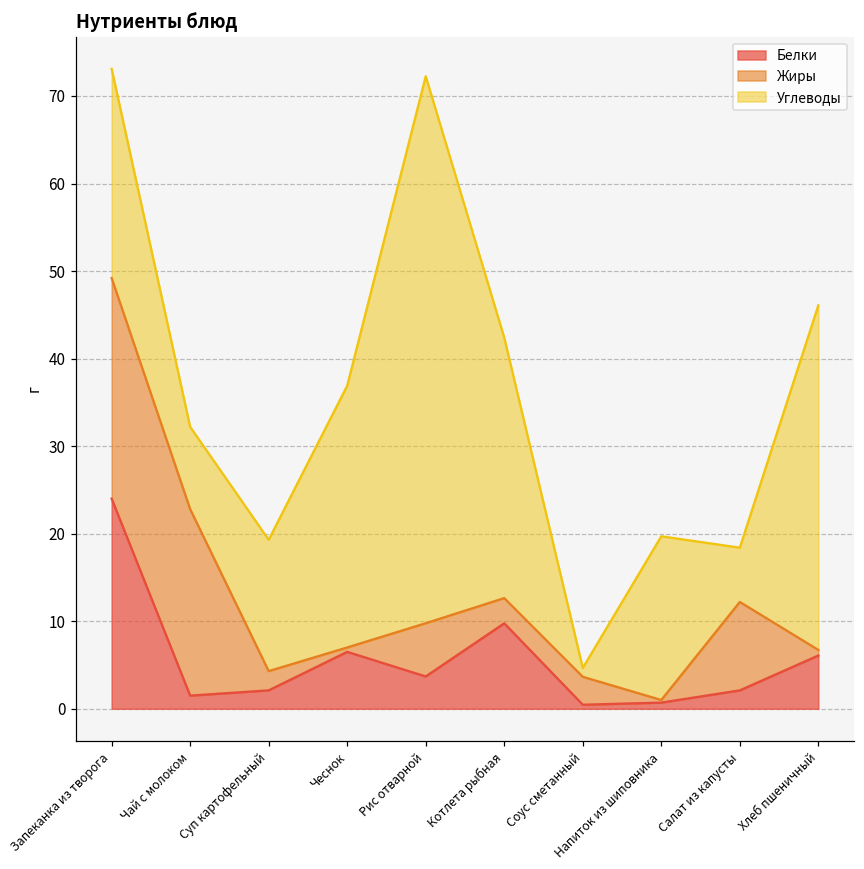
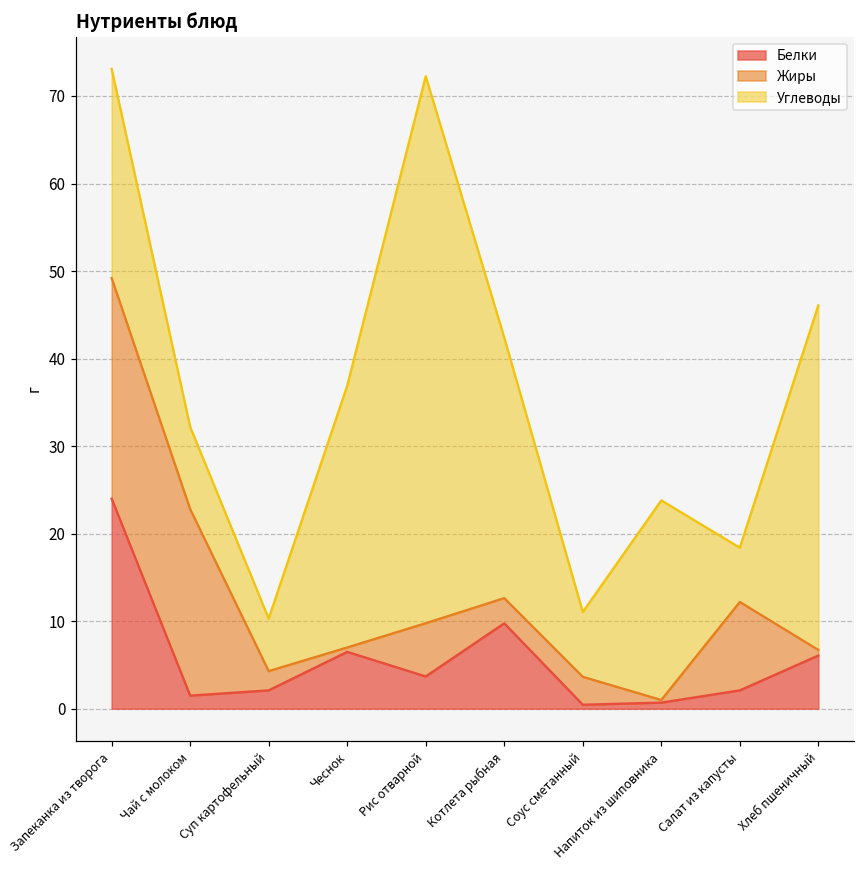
Углеводы, Суп картофельный: 15 -> 6
Углеводы, Соус сметанный: 1 -> 7
Углеводы, Напиток из шиповника: 19 -> 23
